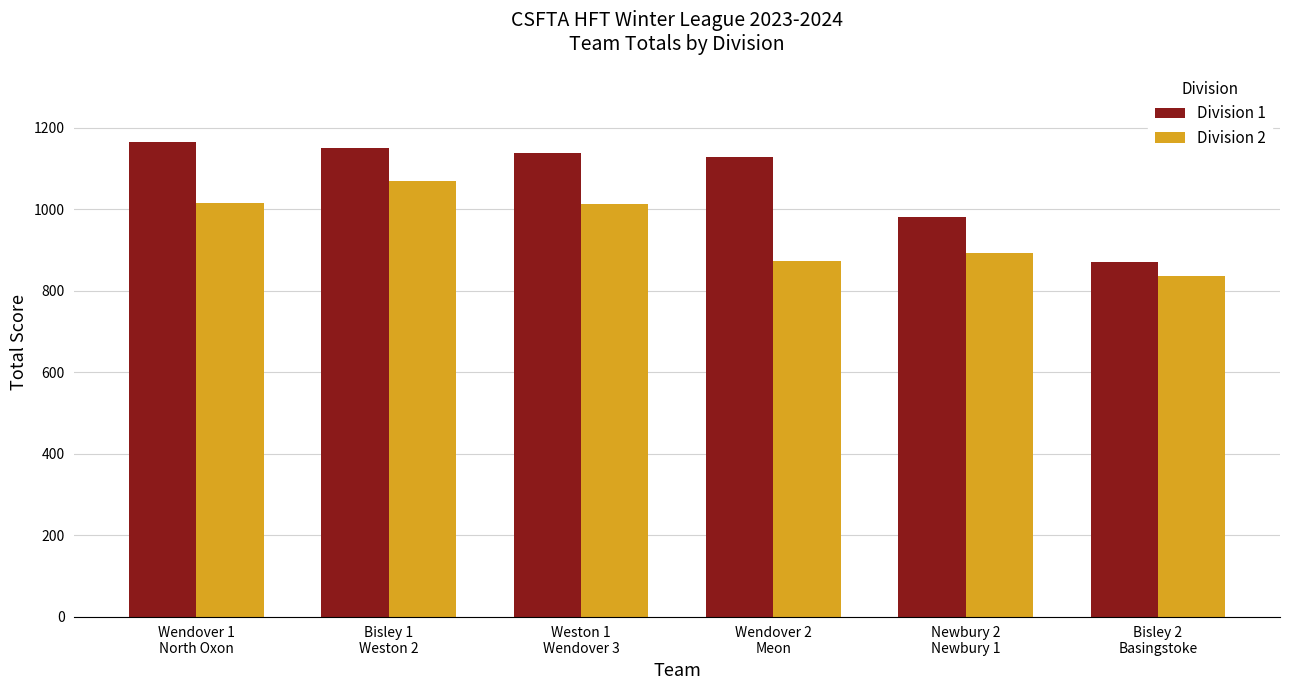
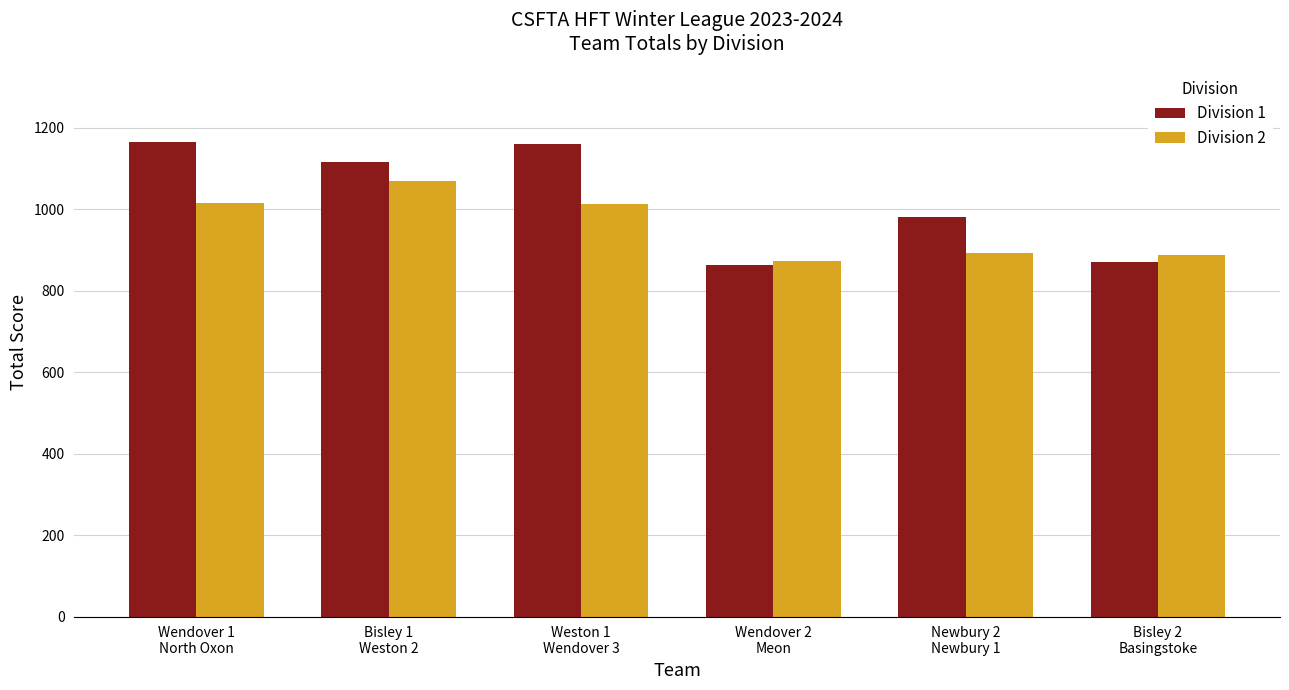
Division 1, Bisley 1 Weston 2: 1150 -> 1120
Division 1, Weston 1 Wendover 3: 1140 -> 1160
Division 1, Wendover 2 Meon: 1130 -> 860
Division 2, Bisley 2 Basingstoke: 840 -> 890
